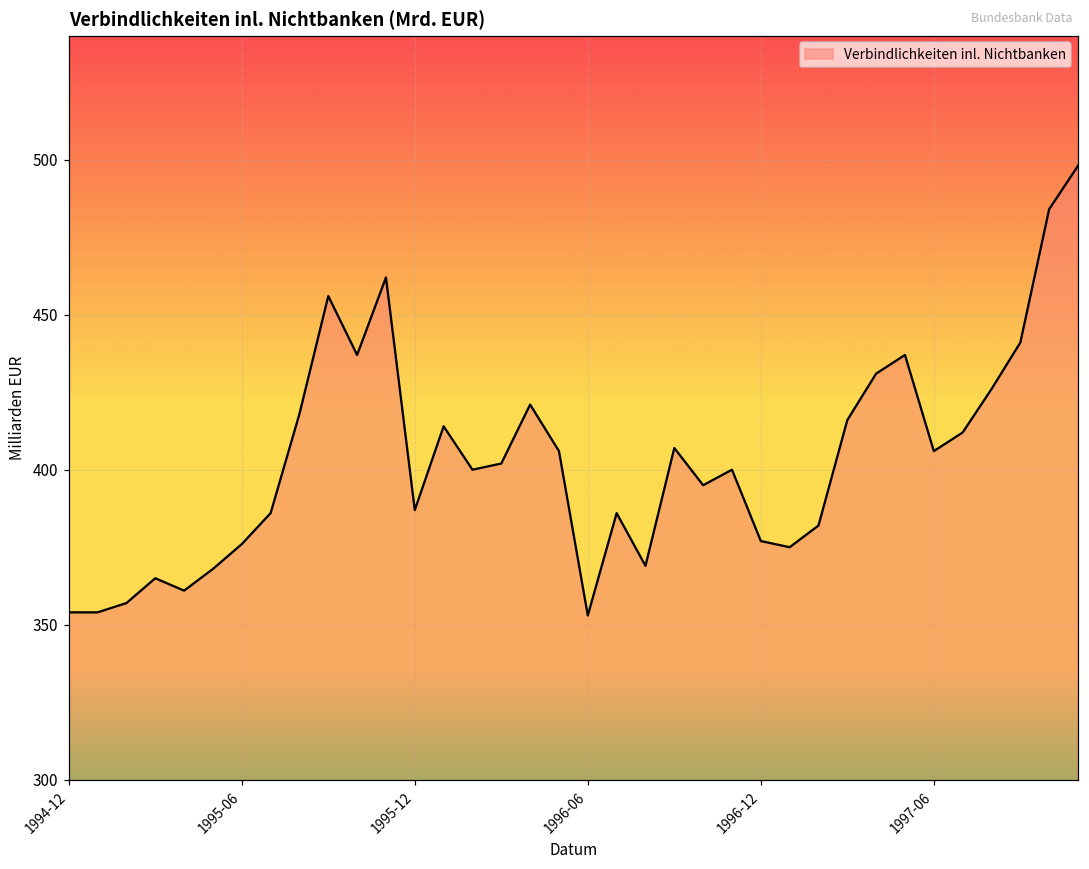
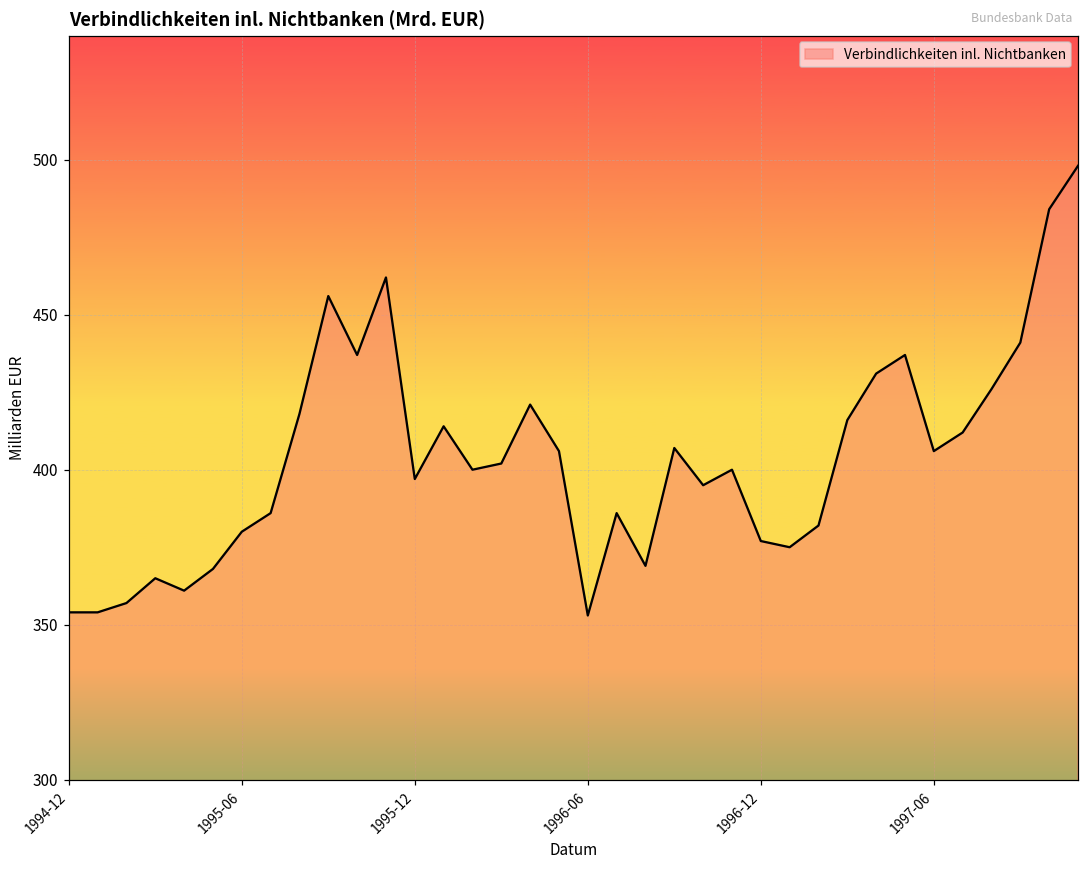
1995-06: 376 -> 380
1995-12: 387 -> 397
